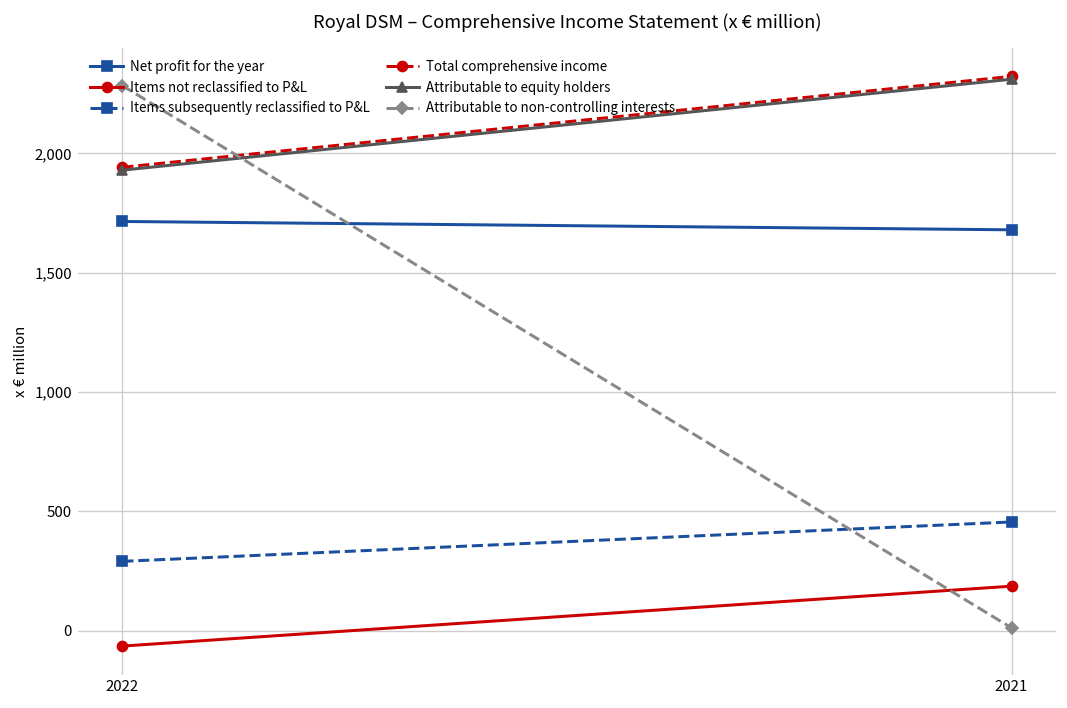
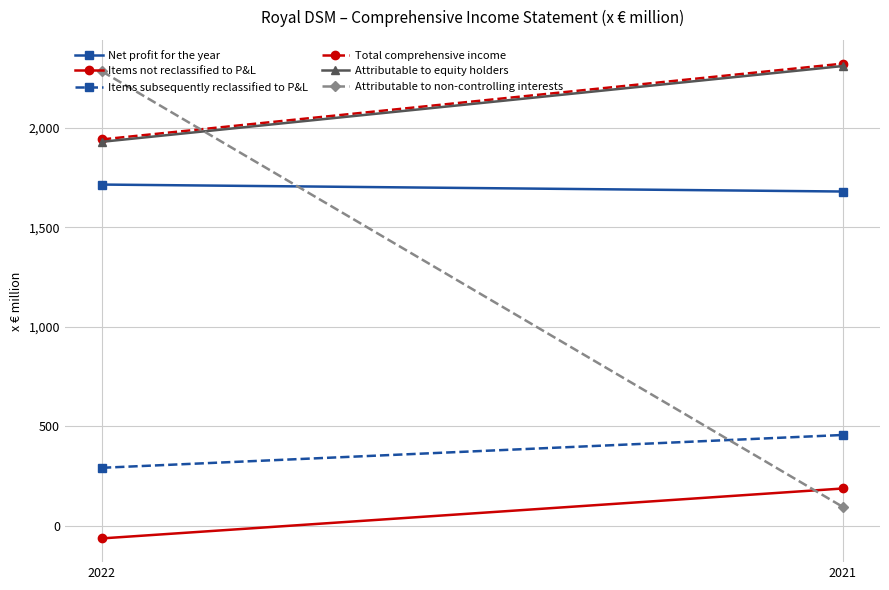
Attributable to non-controlling interests, 2021: 10 -> 90
